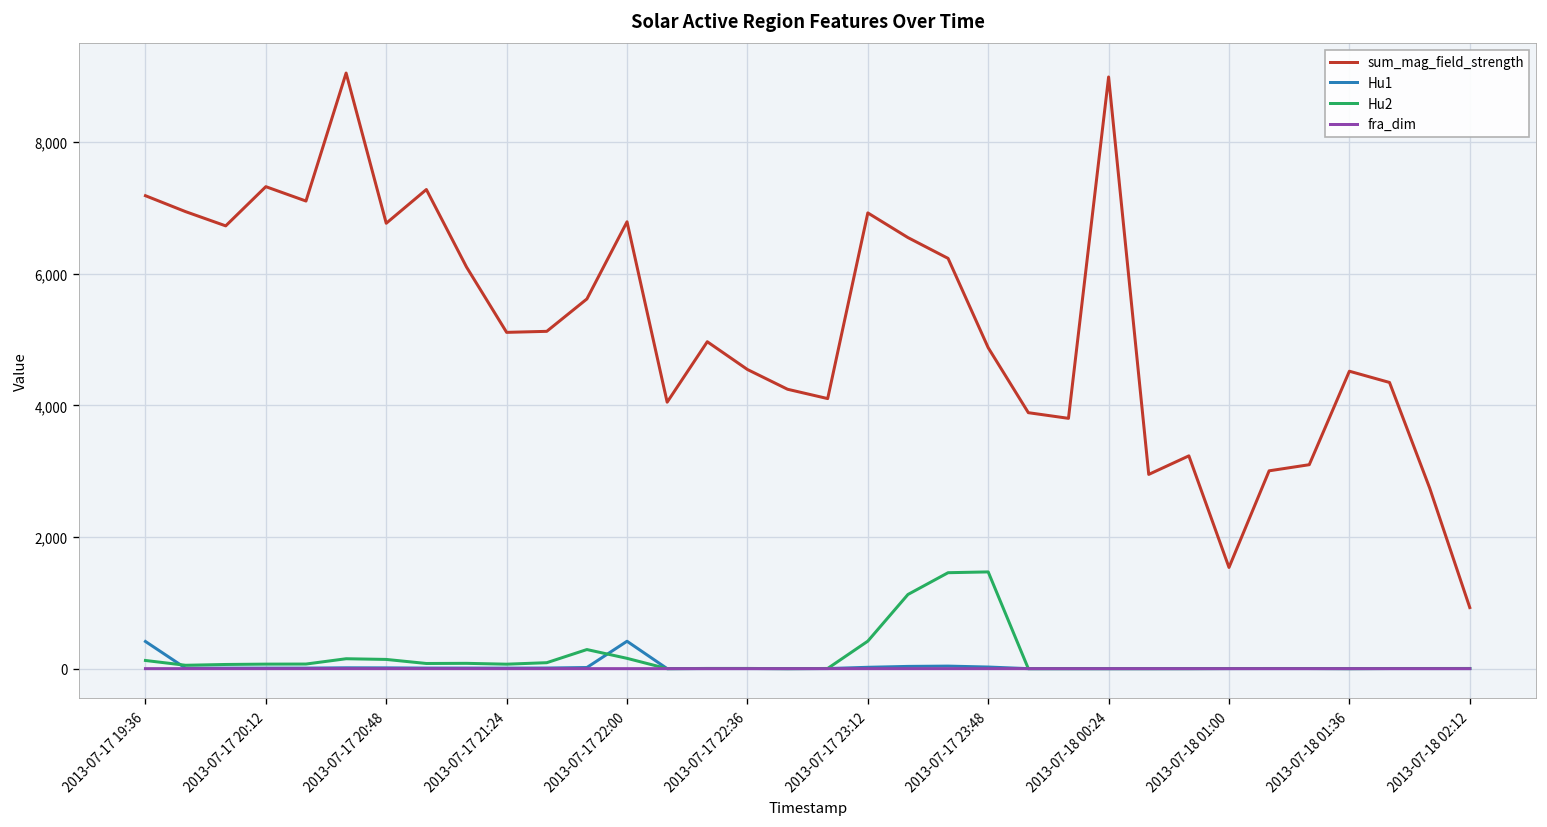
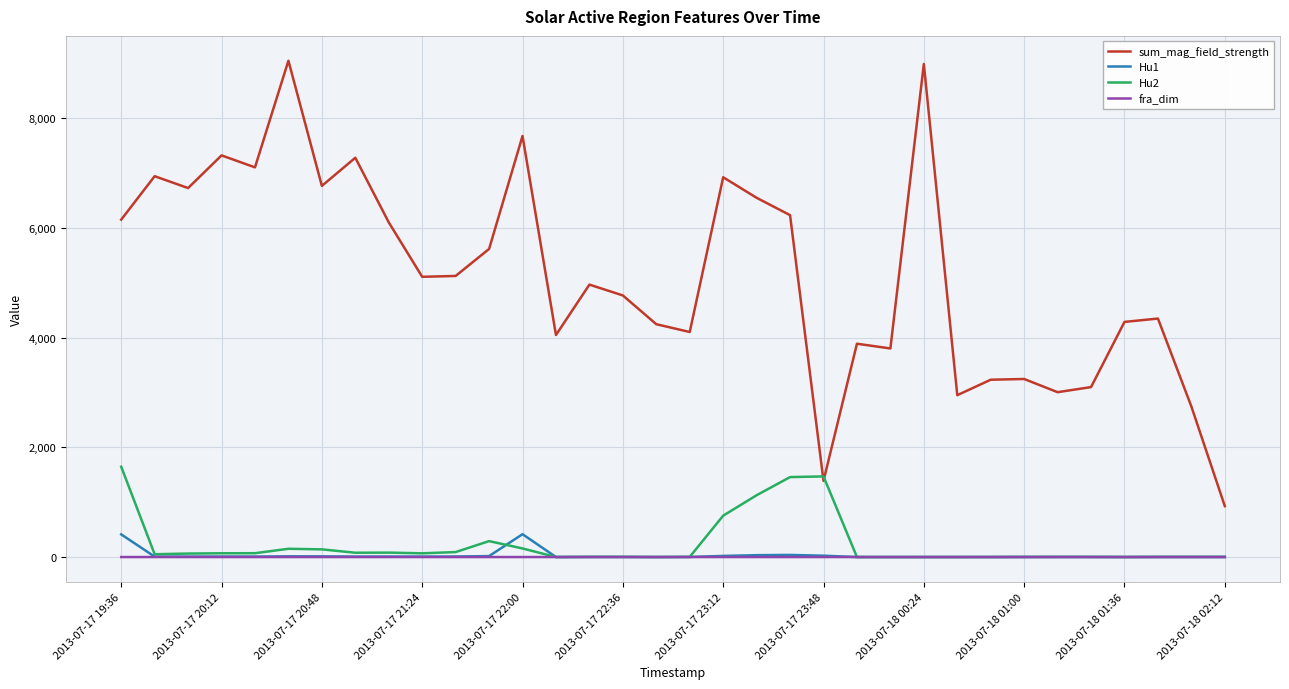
sum_mag_field_strength, 2013-07-17 19:36: 7,200 -> 6,200
Hu2, 2013-07-17 19:36: 100 -> 1,600
sum_mag_field_strength, 2013-07-17 22:00: 6,800 -> 7,700
sum_mag_field_strength, 2013-07-17 22:36: 4,500 -> 4,800
Hu2, 2013-07-17 23:12: 400 -> 800
sum_mag_field_strength, 2013-07-17 23:48: 4,900 -> 1,400
sum_mag_field_strength, 2013-07-18 01:00: 1,500 -> 3,200
sum_mag_field_strength, 2013-07-18 01:36: 4,500 -> 4,300
